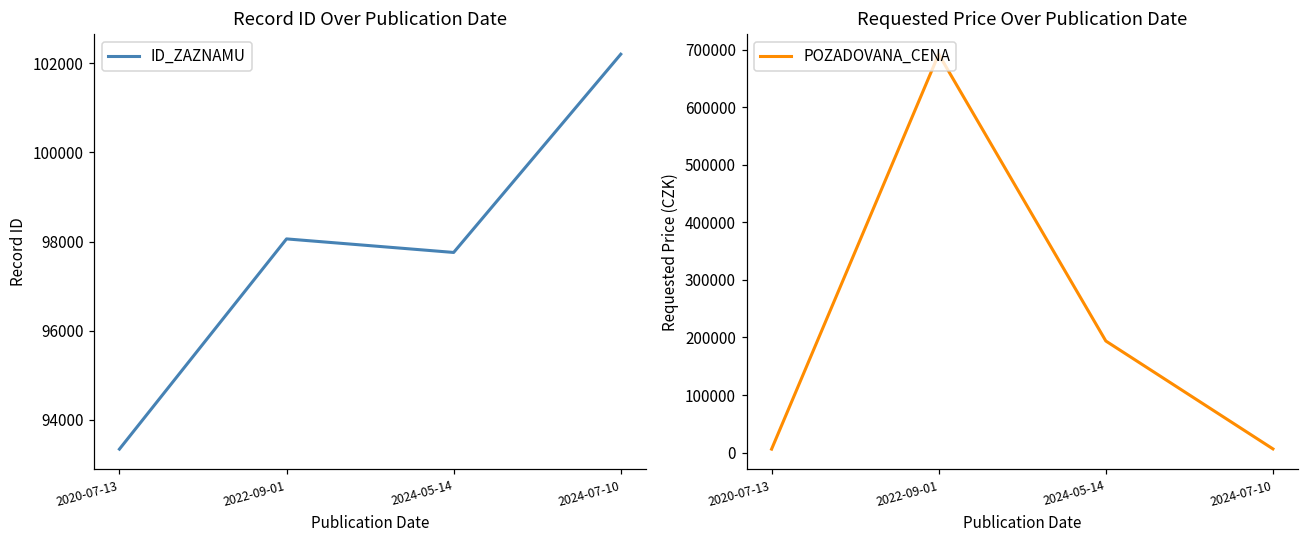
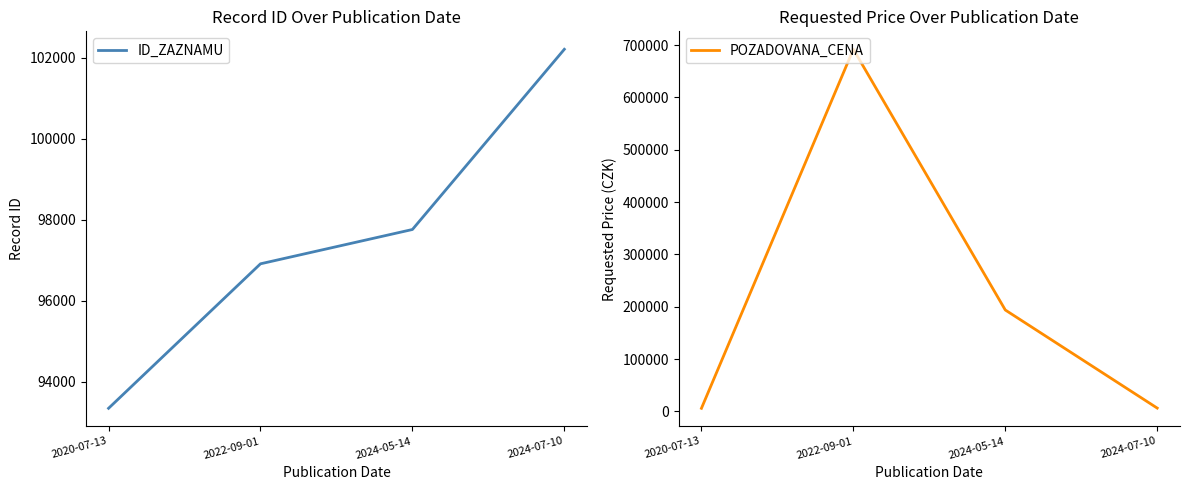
Record ID Over Publication Date, 2022-09-01: 98100 -> 96900
